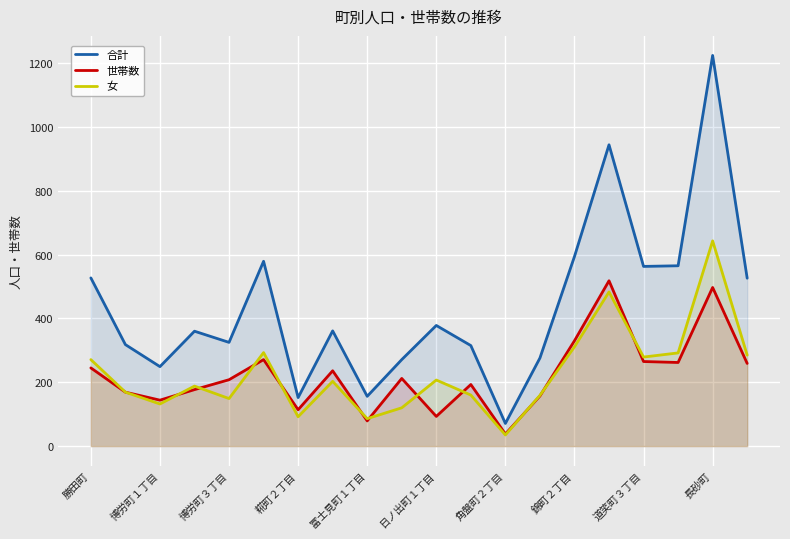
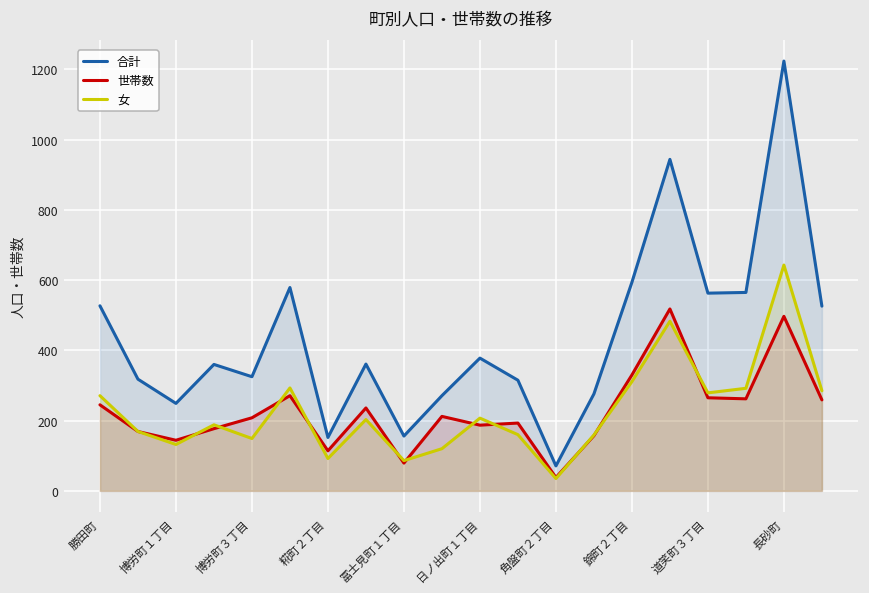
世帯数, 日ノ出町１丁目: 90 -> 190
